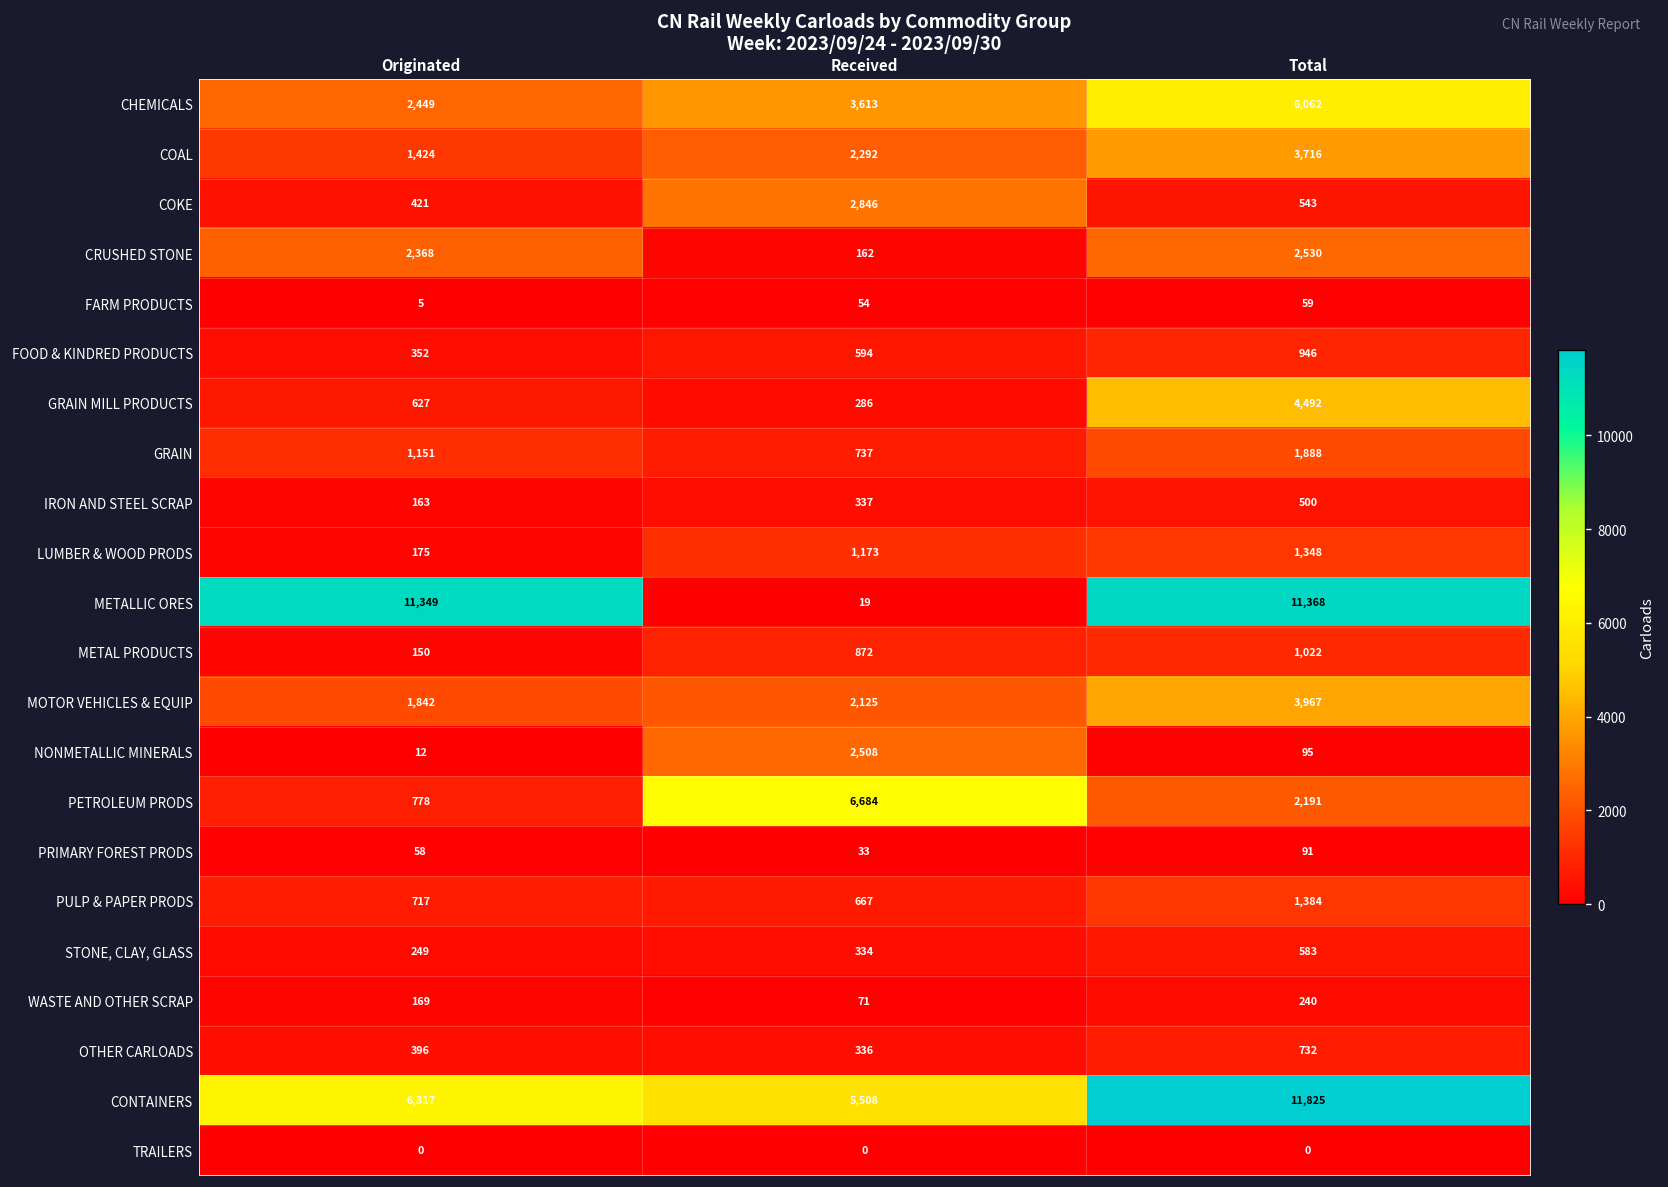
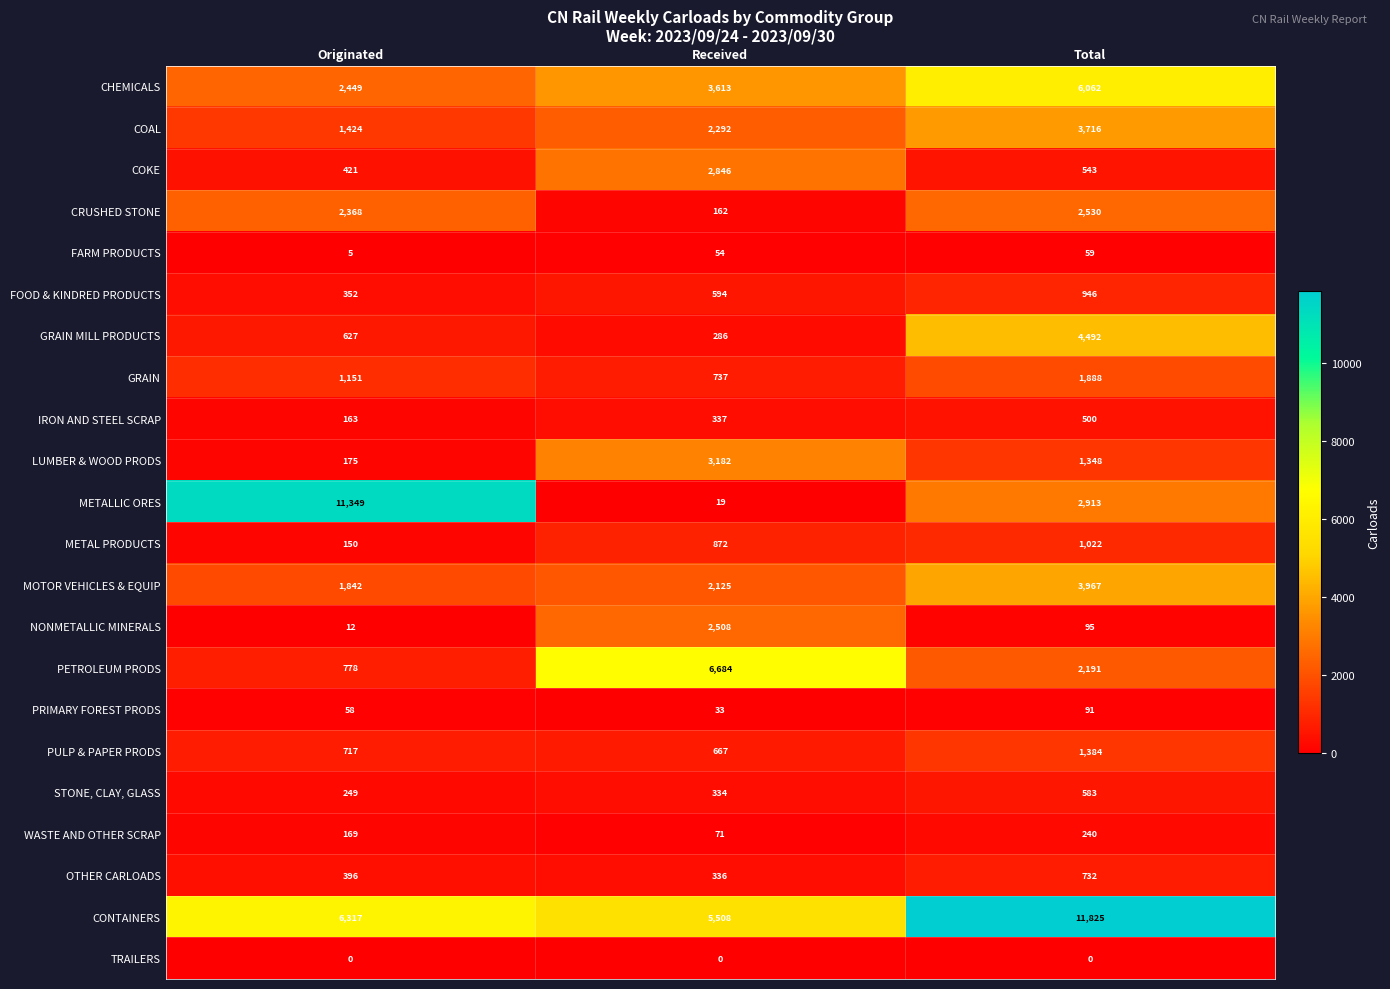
LUMBER & WOOD PRODS, Received: 1,173 -> 3,182
METALLIC ORES, Total: 11,368 -> 2,913
